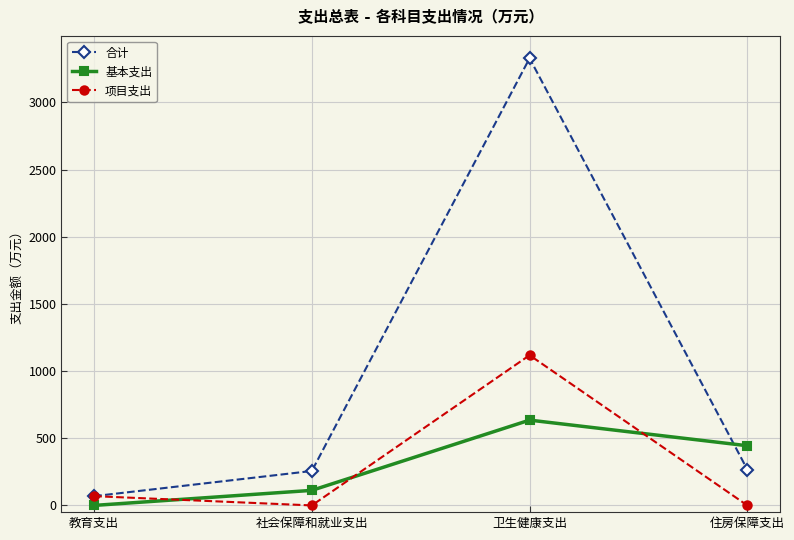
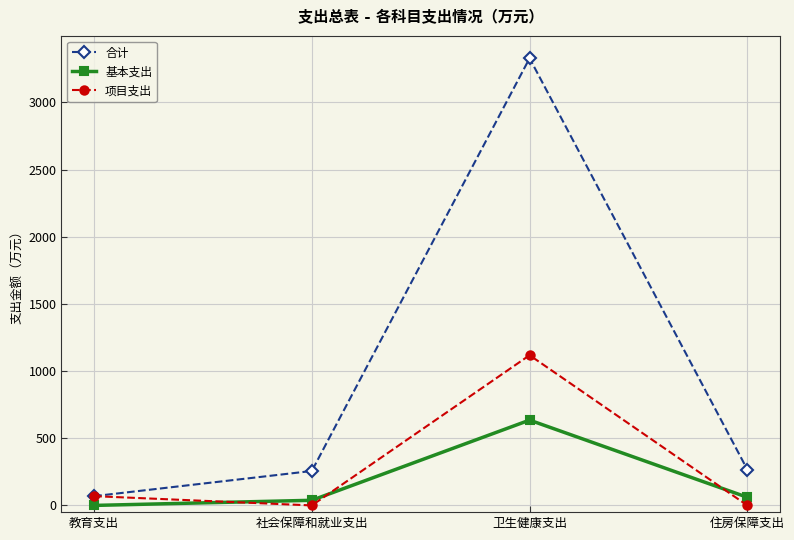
基本支出, 社会保障和就业支出: 110 -> 40
基本支出, 住房保障支出: 440 -> 60
